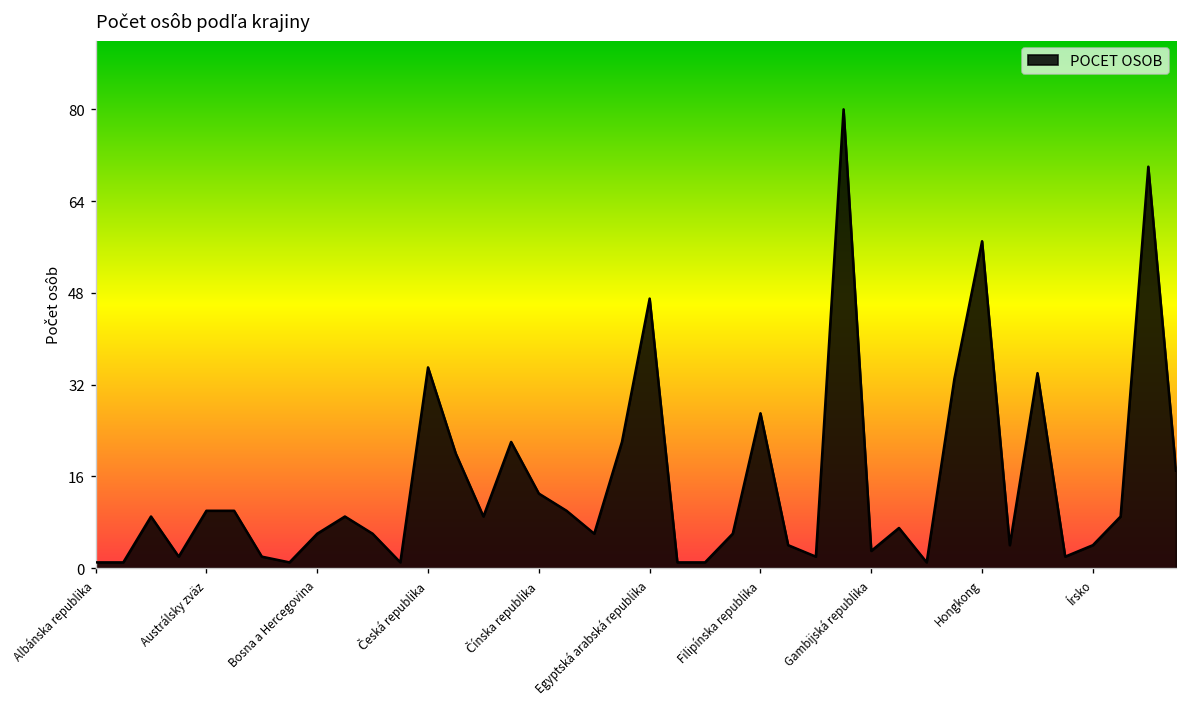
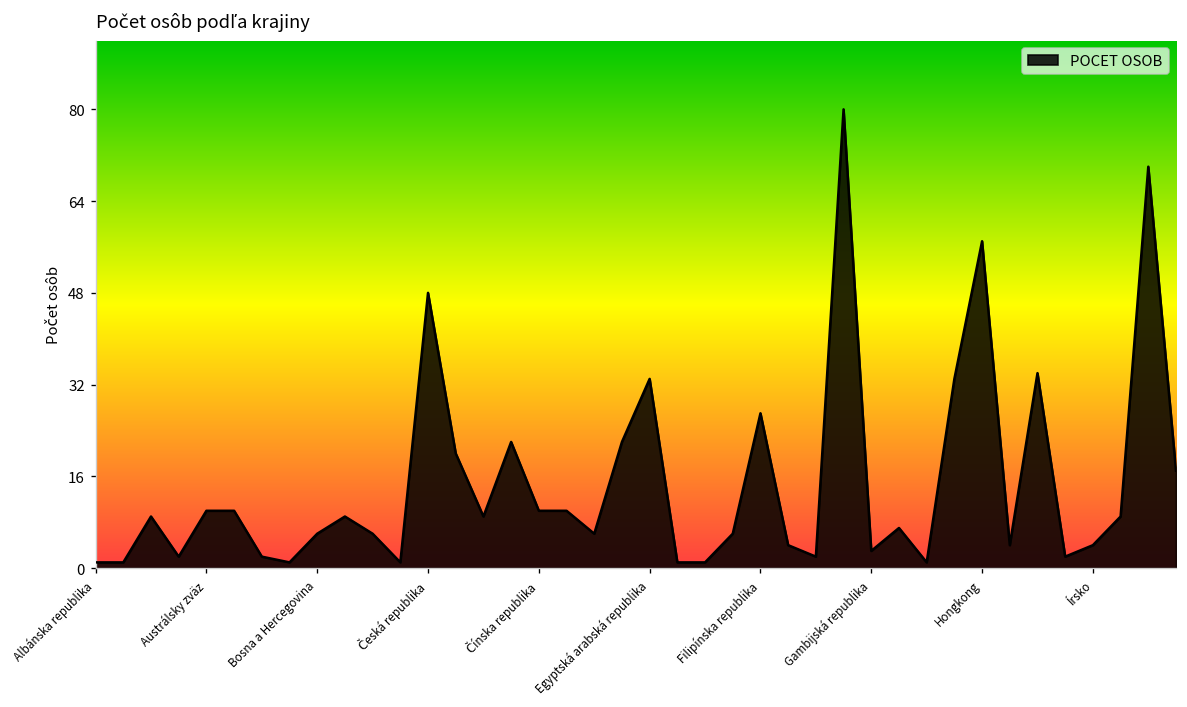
Česká republika: 35 -> 48
Čínska republika: 13 -> 10
Egyptská arabská republika: 47 -> 33
